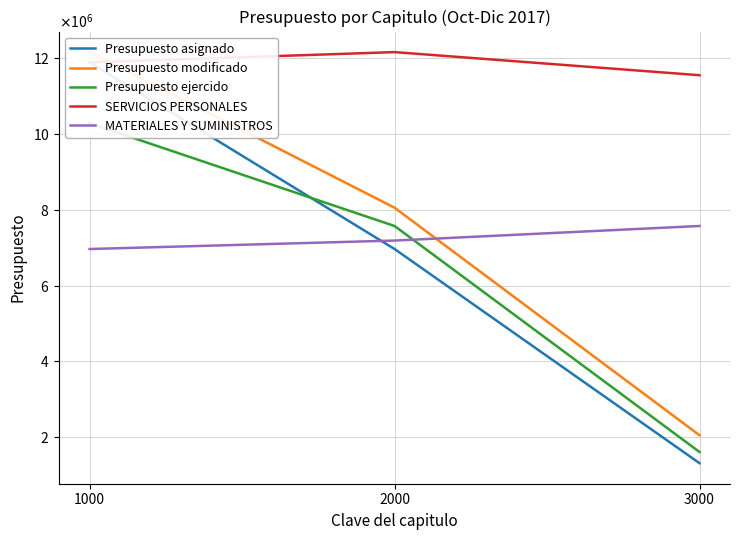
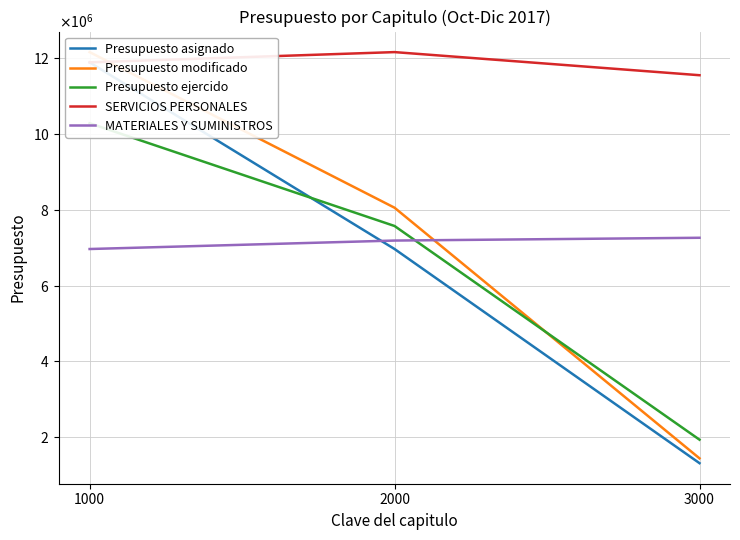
Presupuesto modificado, 3000: 2000000 -> 1400000
Presupuesto ejercido, 3000: 1600000 -> 1900000
MATERIALES Y SUMINISTROS, 3000: 7600000 -> 7300000
